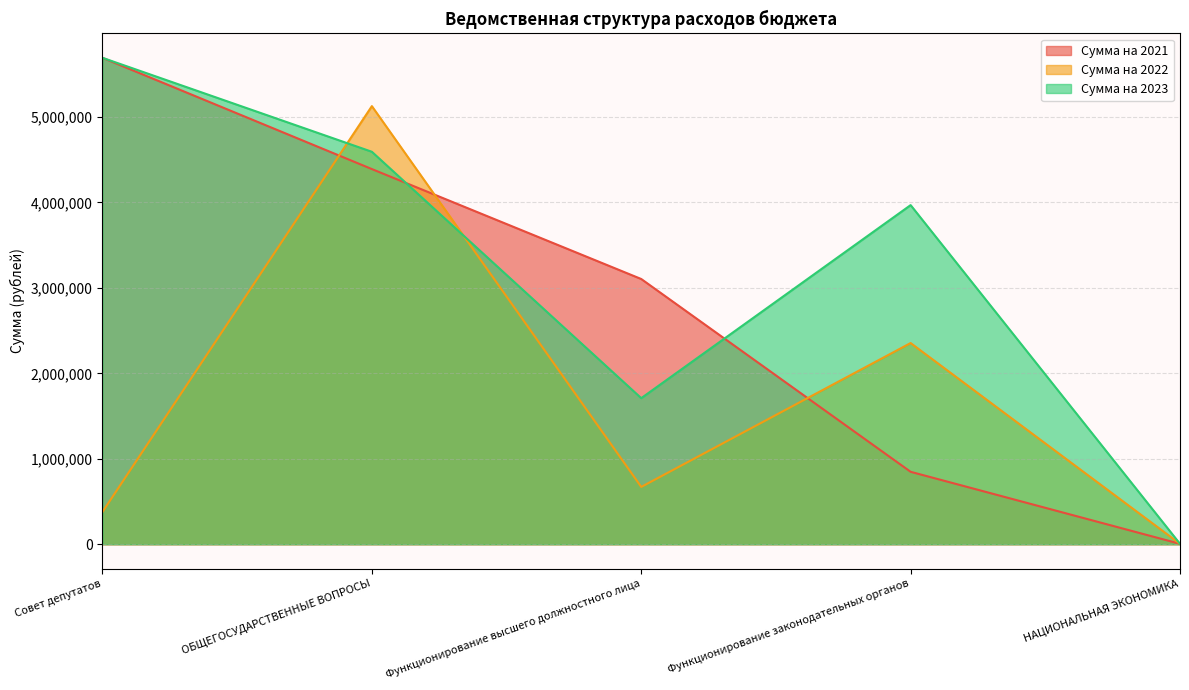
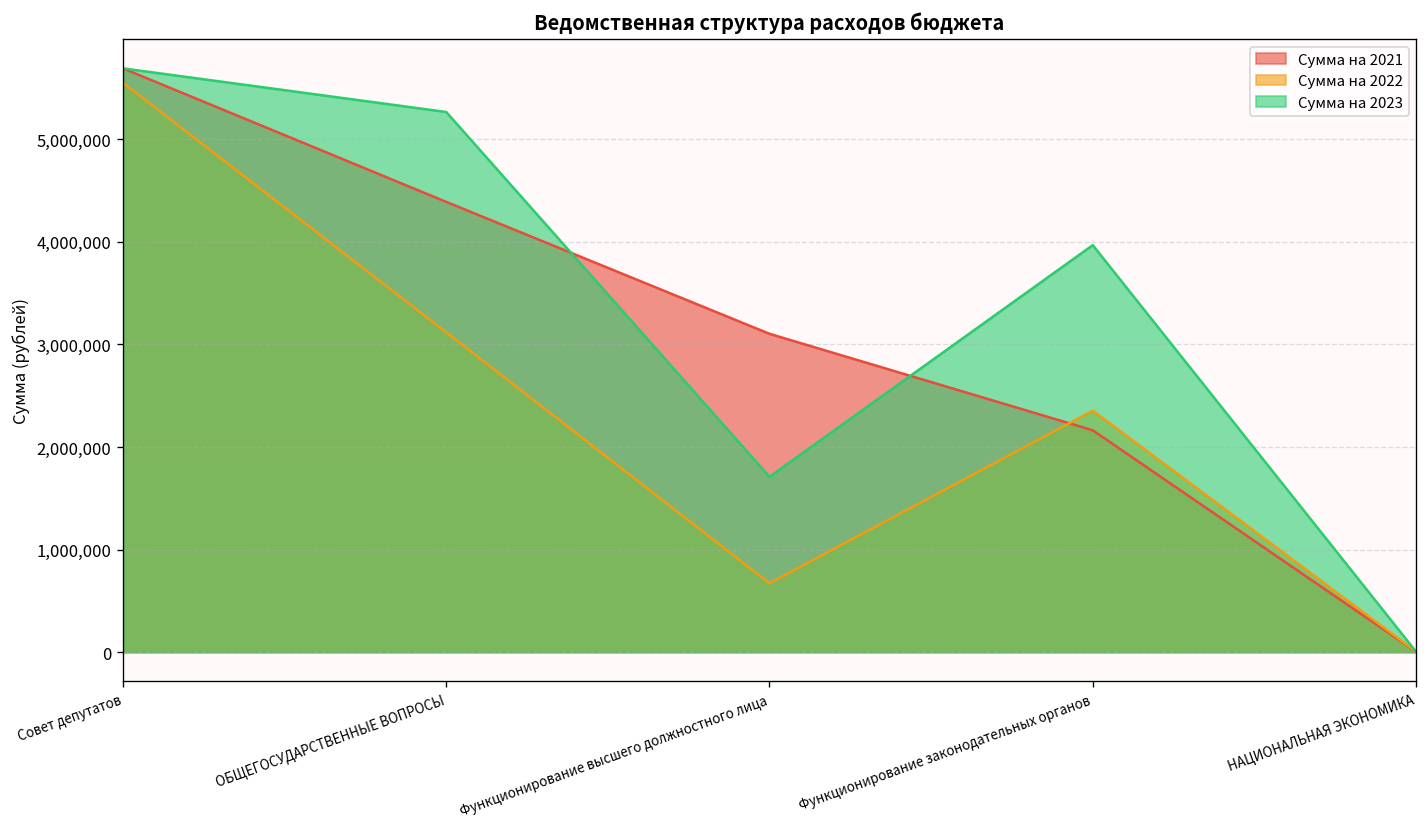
Сумма на 2022, Совет депутатов: 400,000 -> 5,600,000
Сумма на 2022, ОБЩЕГОСУДАРСТВЕННЫЕ ВОПРОСЫ: 5,100,000 -> 3,100,000
Сумма на 2023, ОБЩЕГОСУДАРСТВЕННЫЕ ВОПРОСЫ: 4,600,000 -> 5,300,000
Сумма на 2021, Функционирование законодательных органов: 800,000 -> 2,200,000
